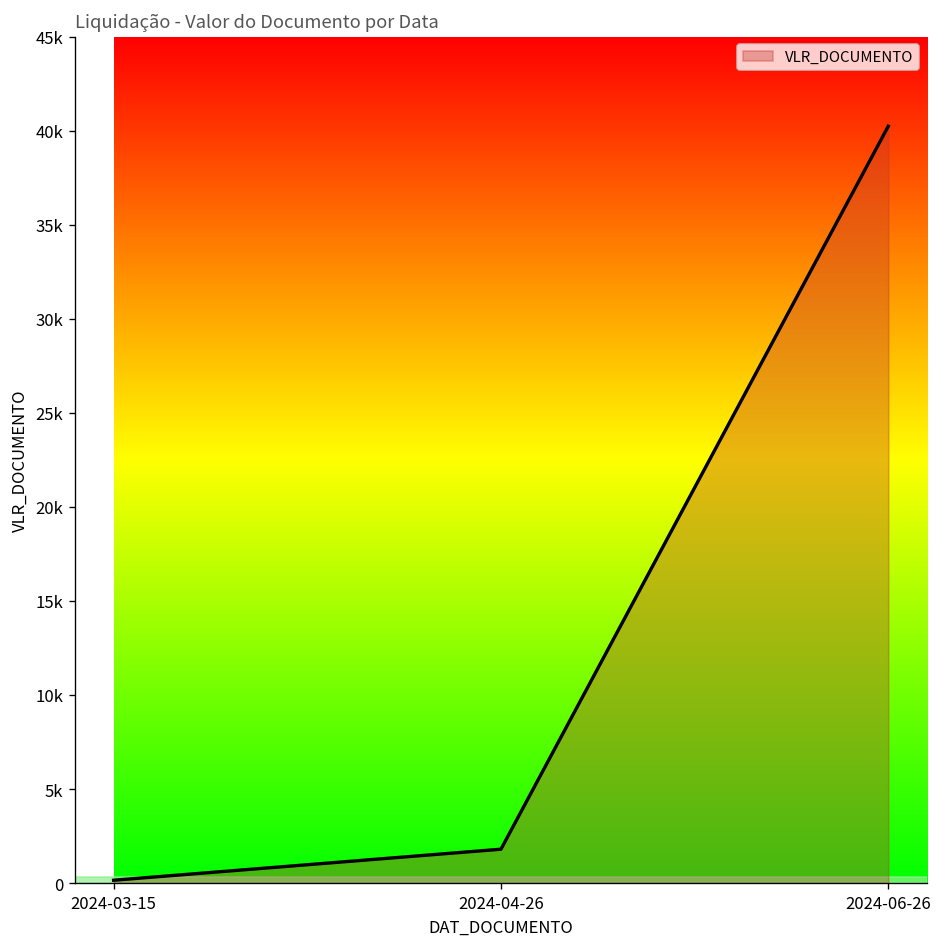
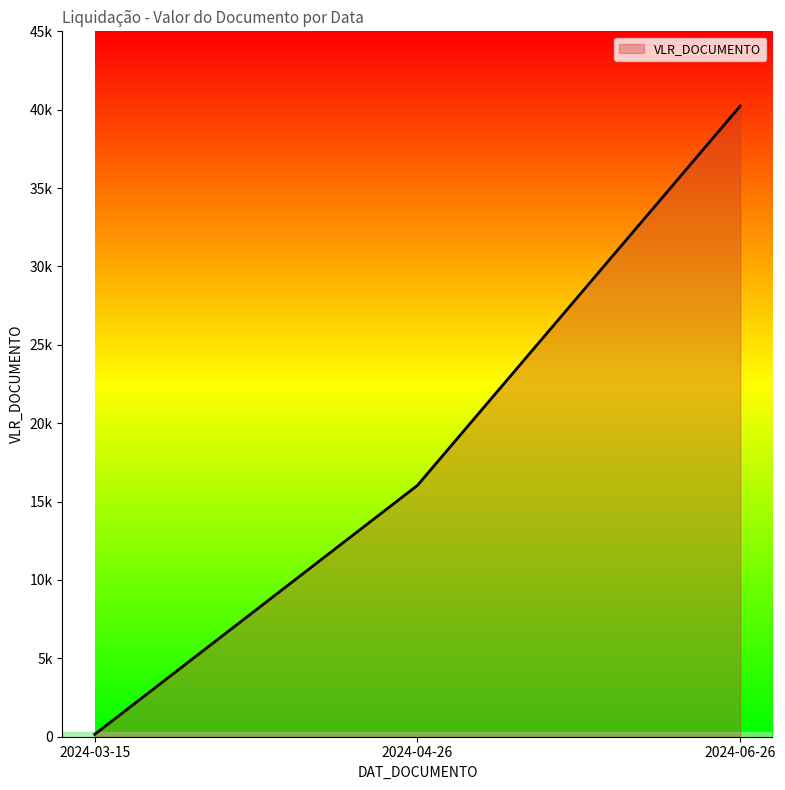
2024-04-26: 1800 -> 16000
